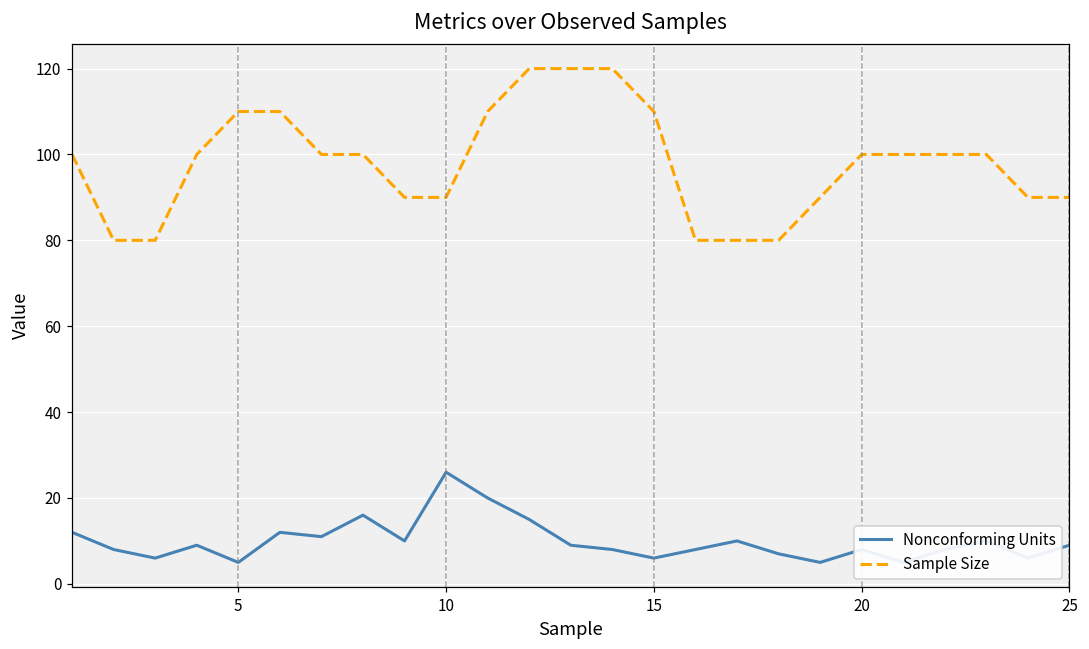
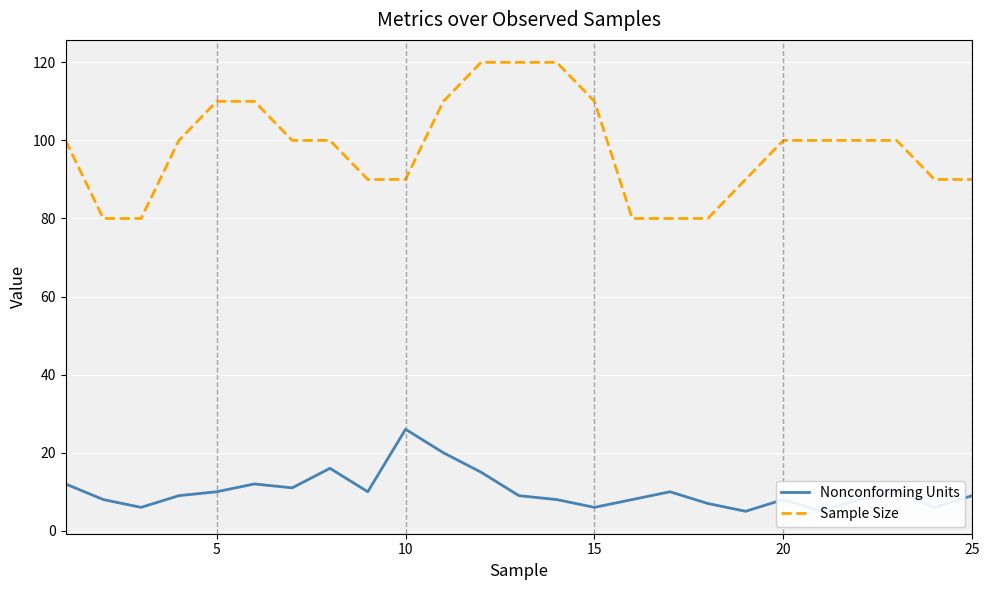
Nonconforming Units, 5: 5 -> 10
